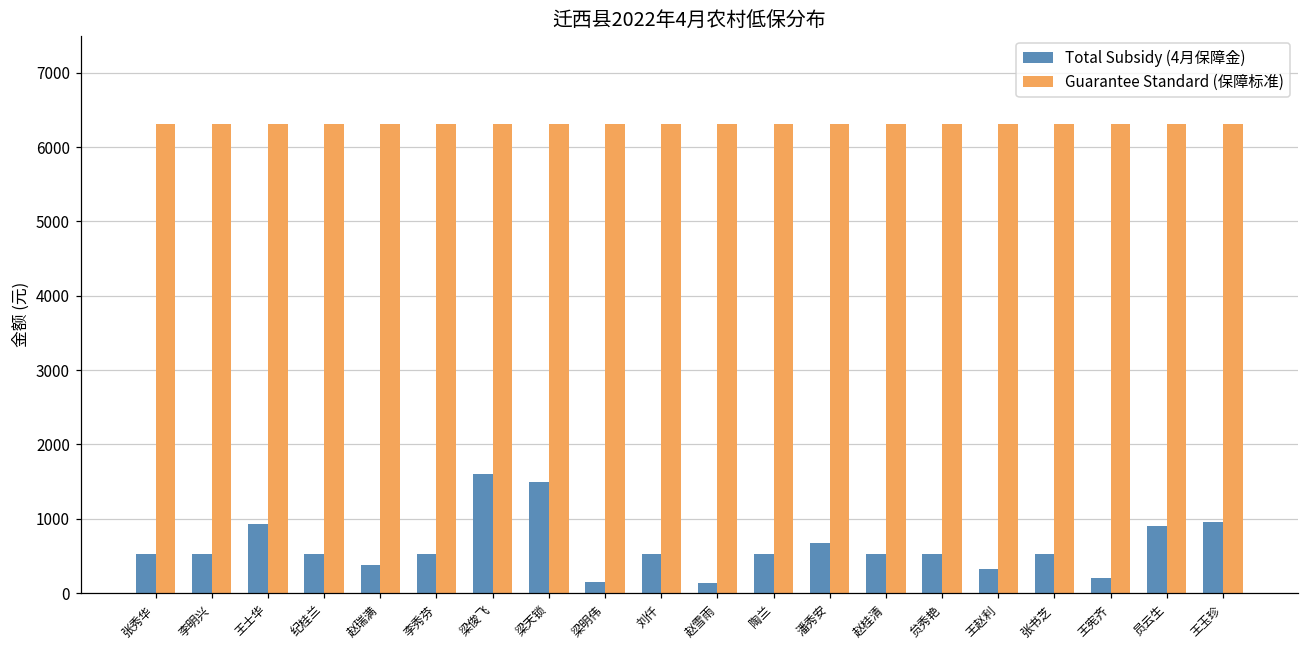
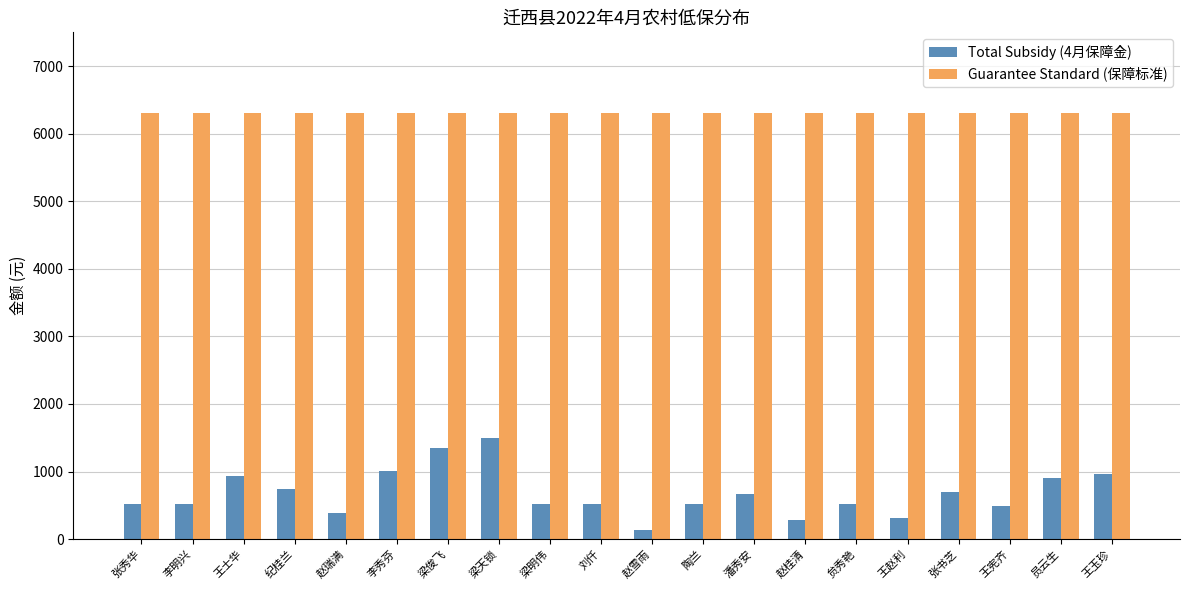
Total Subsidy (4月保障金), 纪桂兰: 500 -> 700
Total Subsidy (4月保障金), 李秀芬: 500 -> 1000
Total Subsidy (4月保障金), 梁俊飞: 1600 -> 1400
Total Subsidy (4月保障金), 梁明伟: 200 -> 500
Total Subsidy (4月保障金), 赵桂清: 500 -> 300
Total Subsidy (4月保障金), 张书芝: 500 -> 700
Total Subsidy (4月保障金), 王宪齐: 200 -> 500
